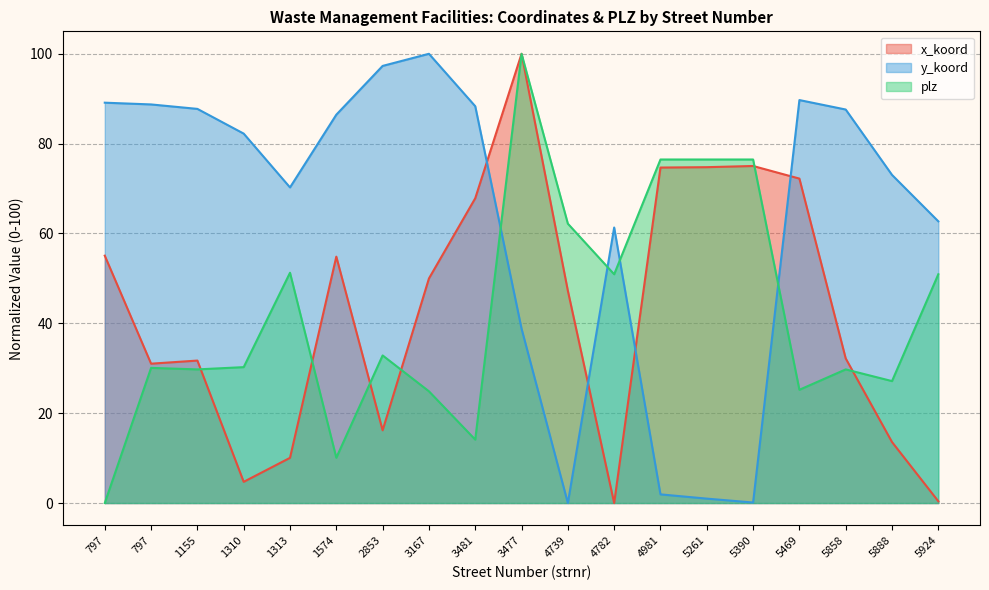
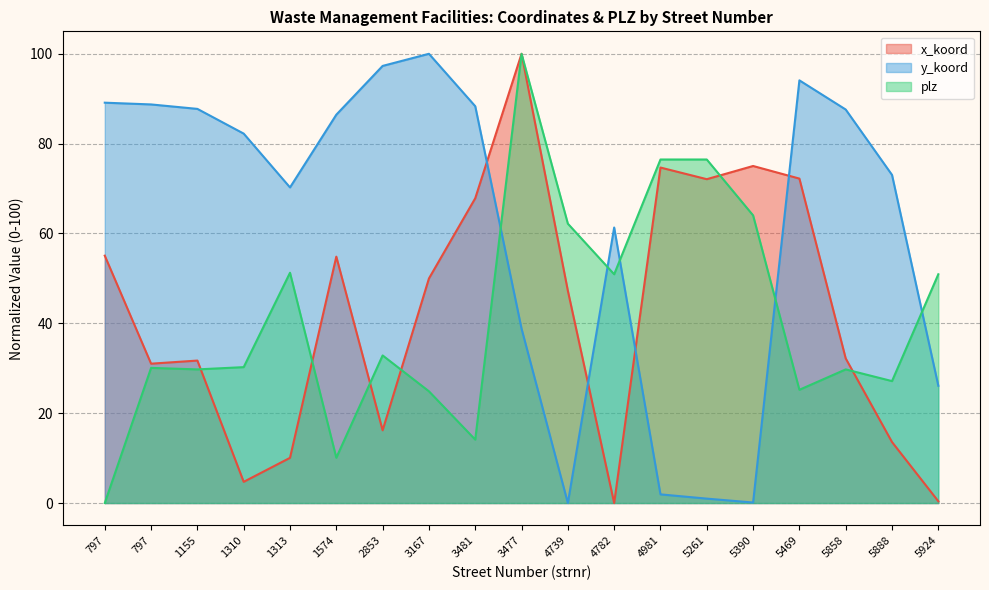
x_koord, 5261: 75 -> 72
plz, 5390: 76 -> 64
y_koord, 5469: 90 -> 94
y_koord, 5924: 63 -> 26
